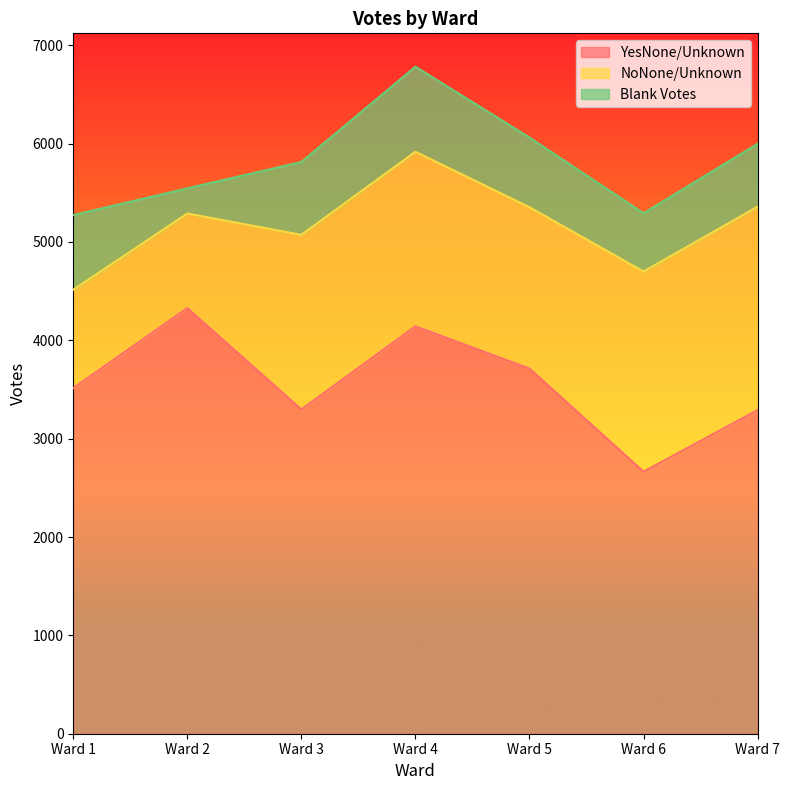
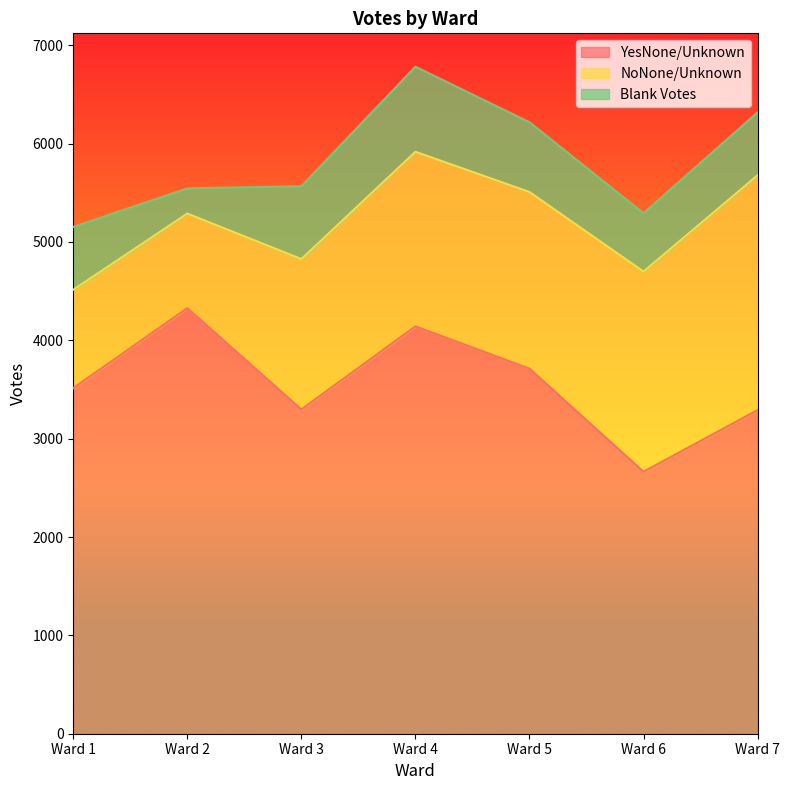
Blank Votes, Ward 1: 800 -> 600
NoNone/Unknown, Ward 3: 1800 -> 1500
NoNone/Unknown, Ward 5: 1600 -> 1800
NoNone/Unknown, Ward 7: 2100 -> 2400
